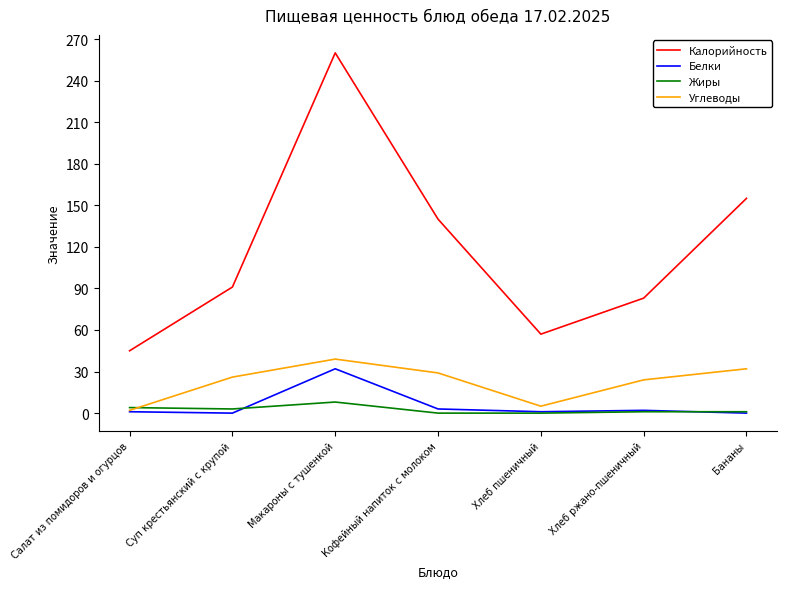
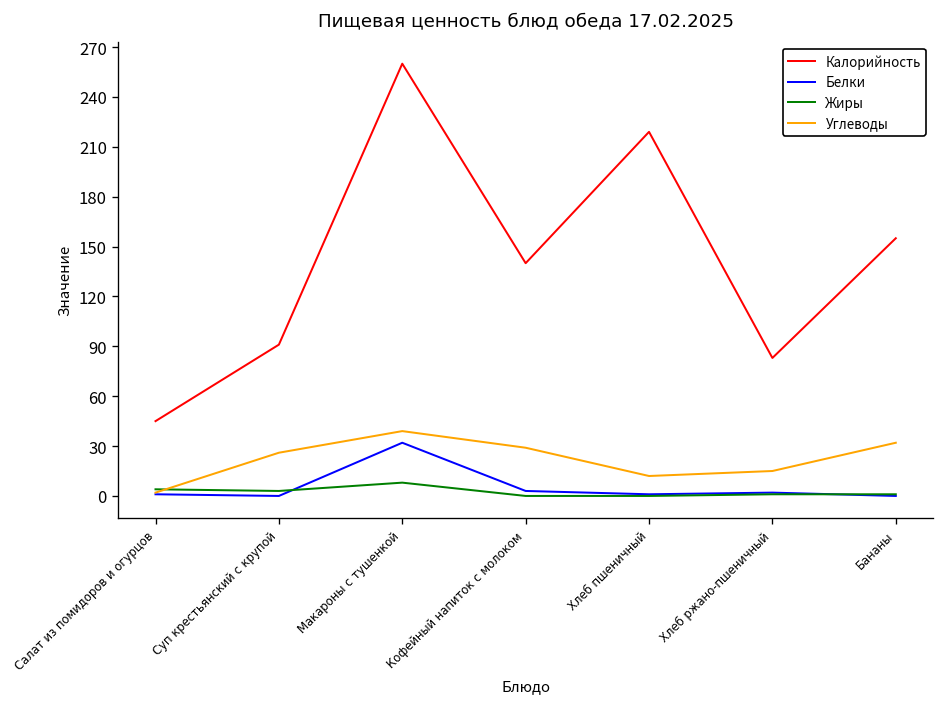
Калорийность, Хлеб пшеничный: 57 -> 219
Углеводы, Хлеб пшеничный: 5 -> 12
Углеводы, Хлеб ржано-пшеничный: 24 -> 15
